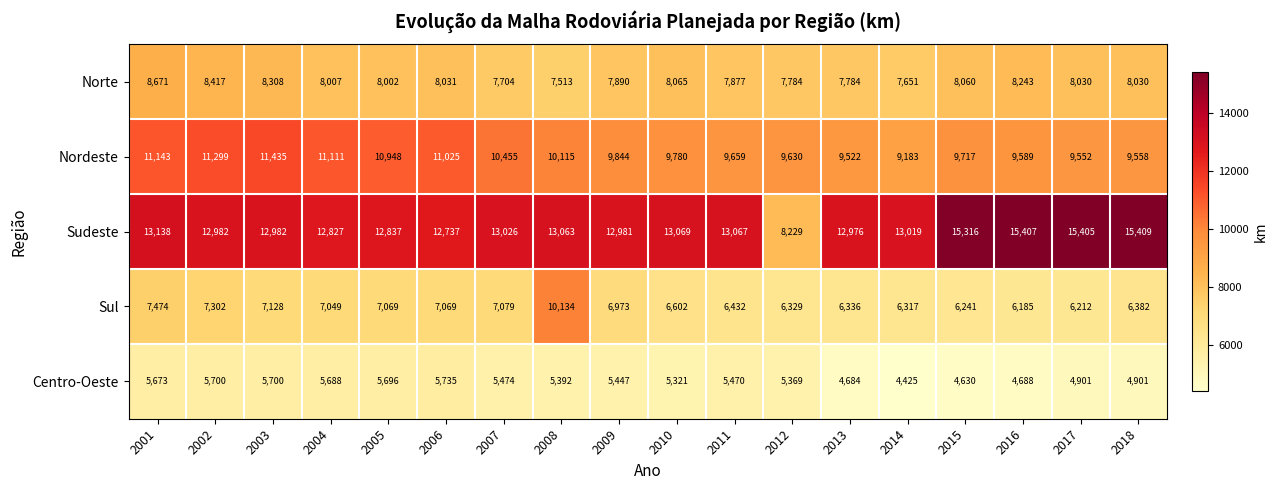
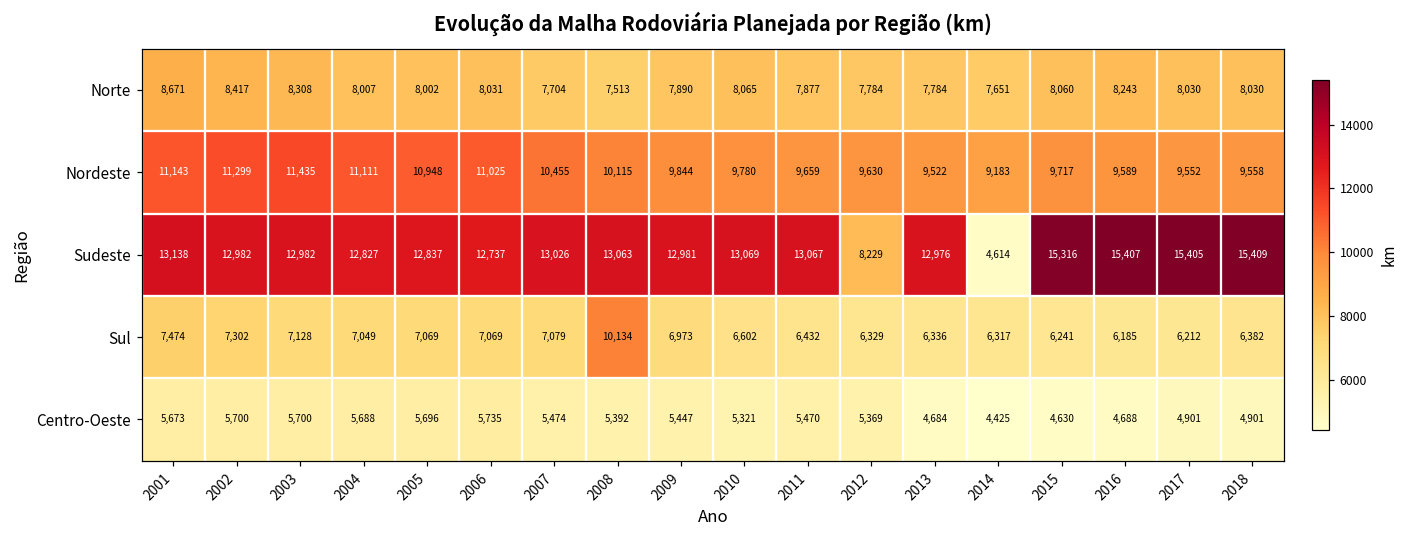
Sudeste, 2014: 13,019 -> 4,614
